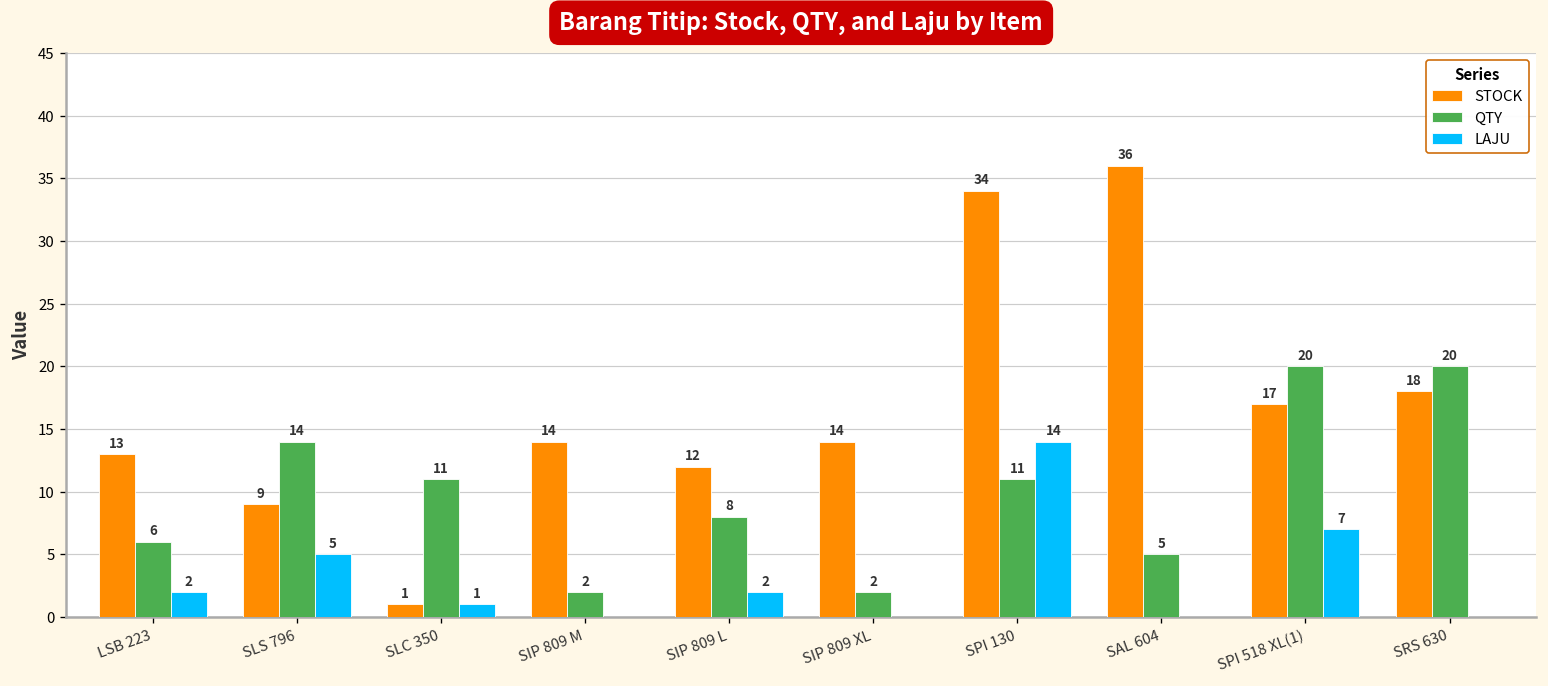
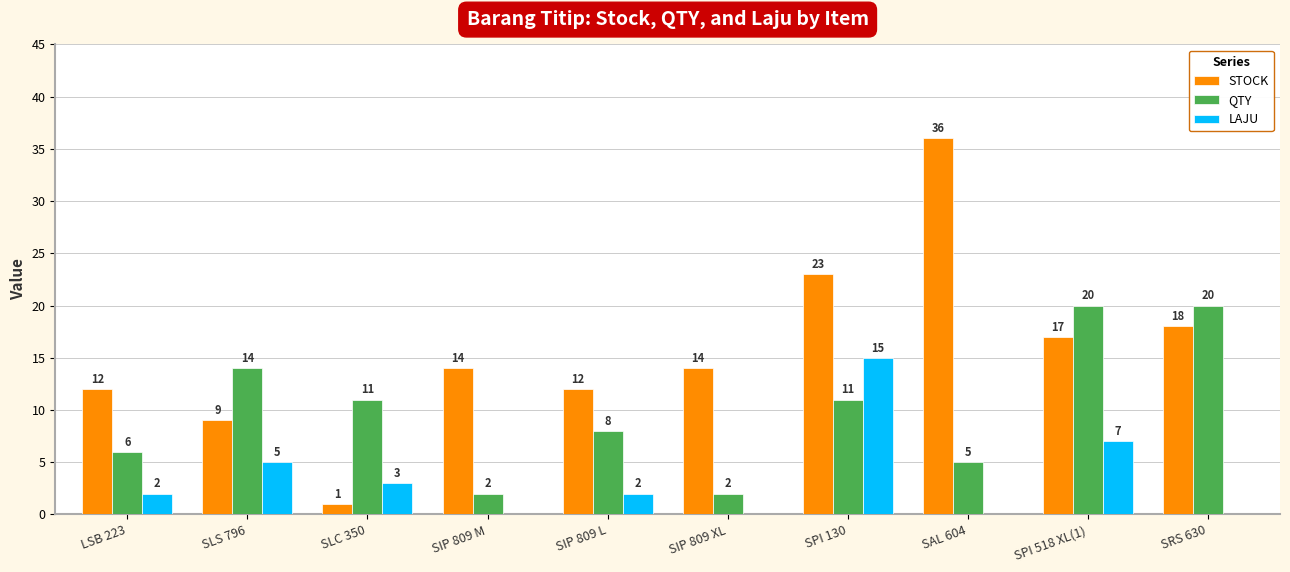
STOCK, LSB 223: 13 -> 12
LAJU, SLC 350: 1 -> 3
STOCK, SPI 130: 34 -> 23
LAJU, SPI 130: 14 -> 15
